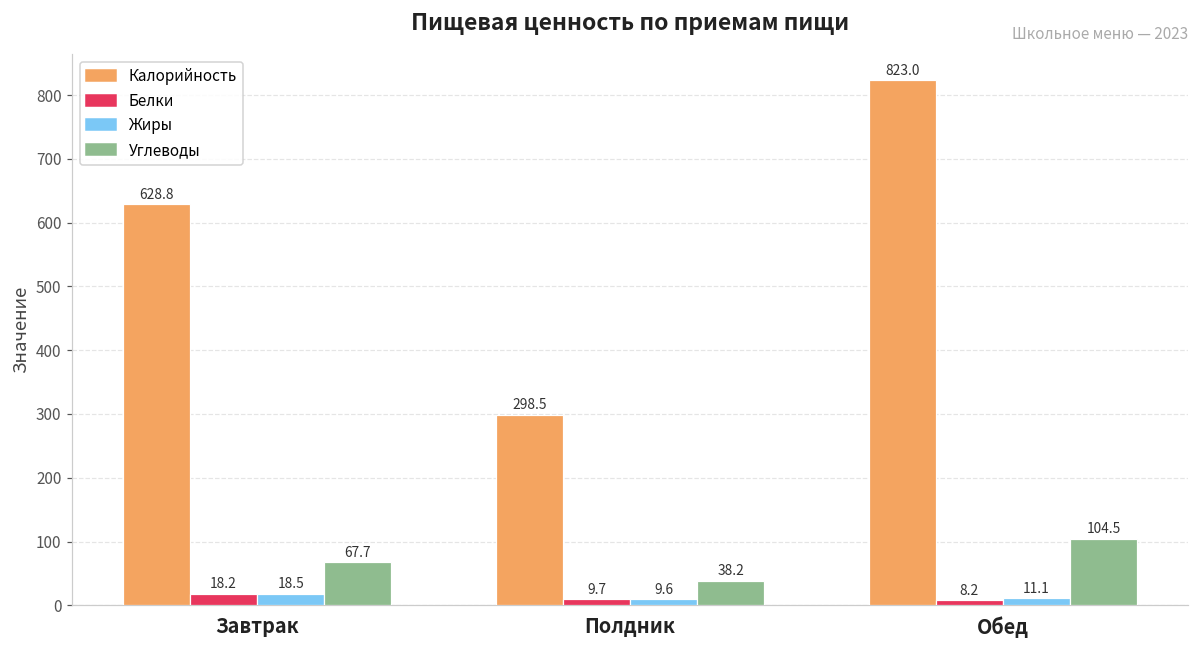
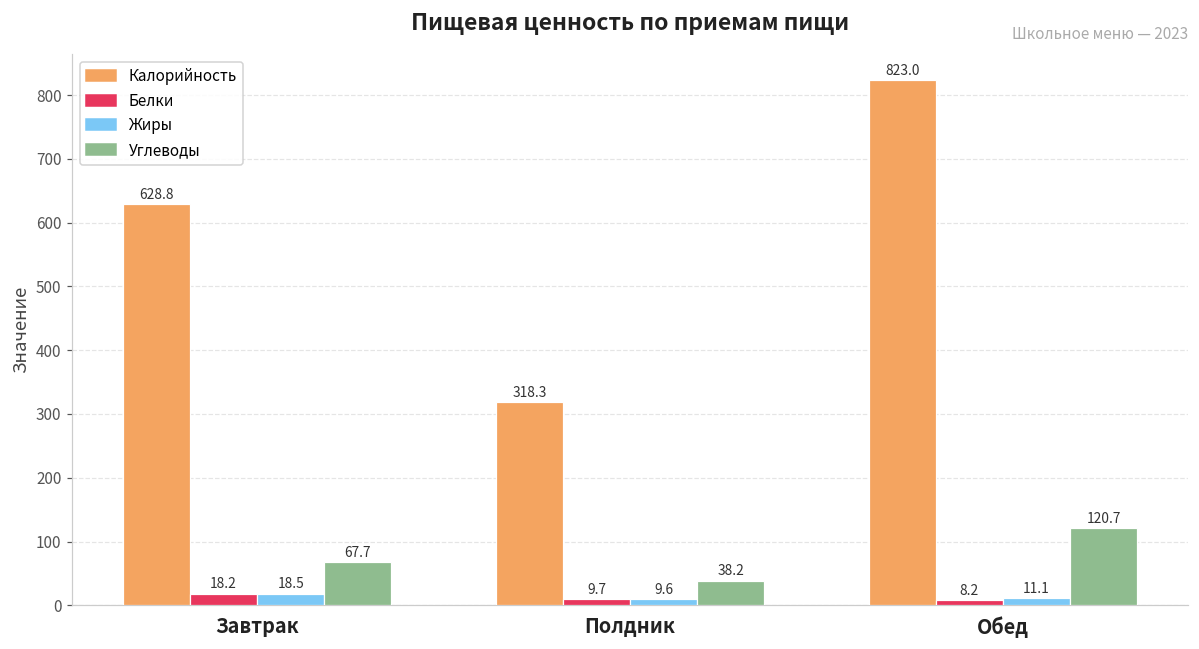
Калорийность, Полдник: 298.5 -> 318.3
Углеводы, Обед: 104.5 -> 120.7
